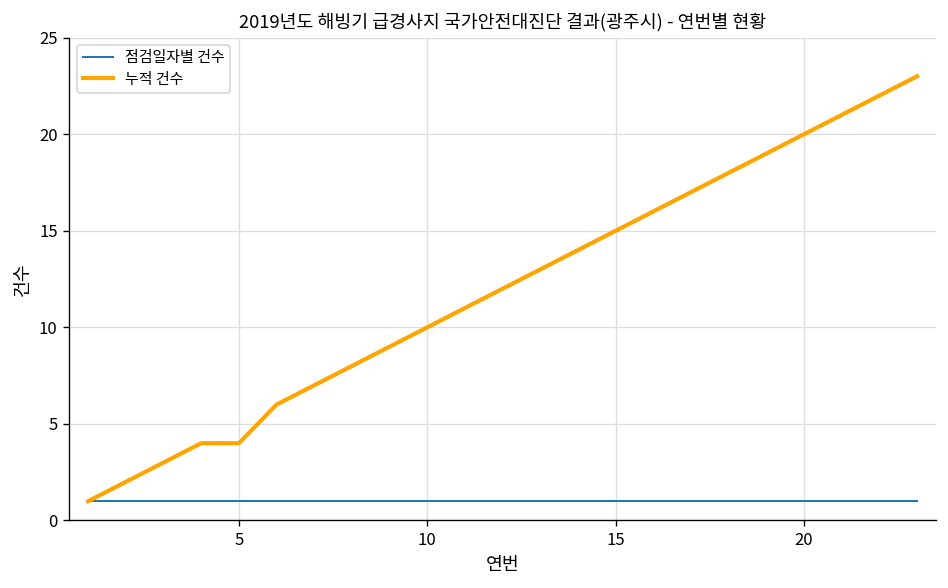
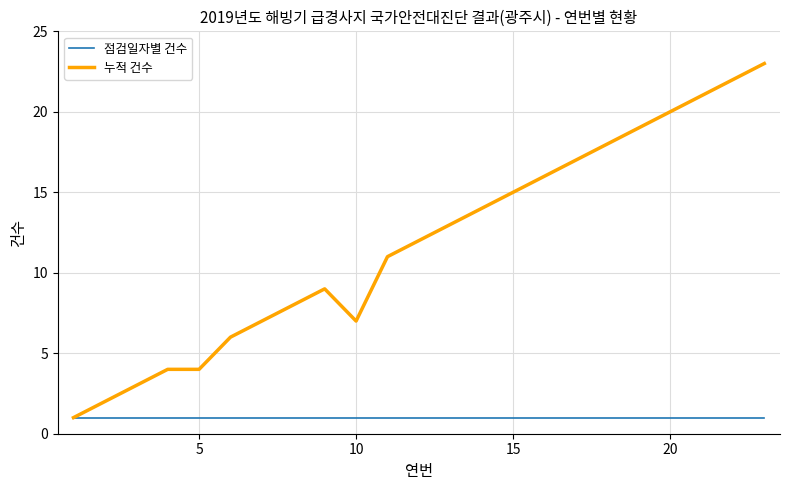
누적 건수, 10: 10 -> 7
